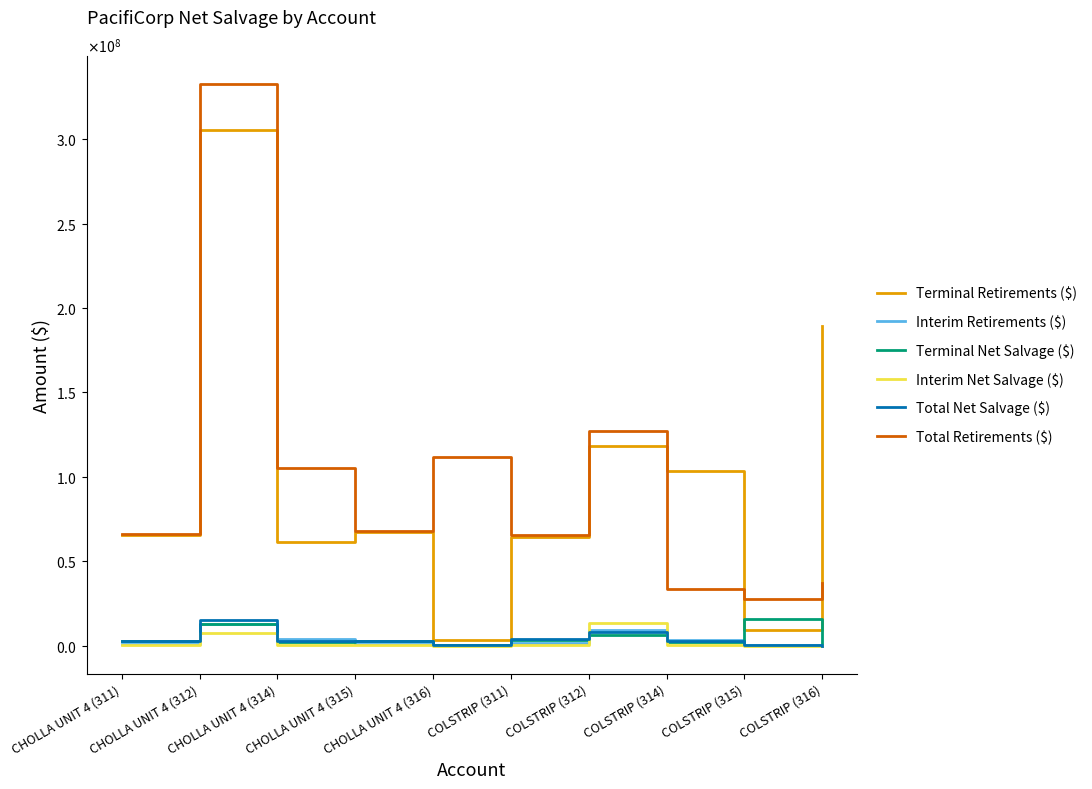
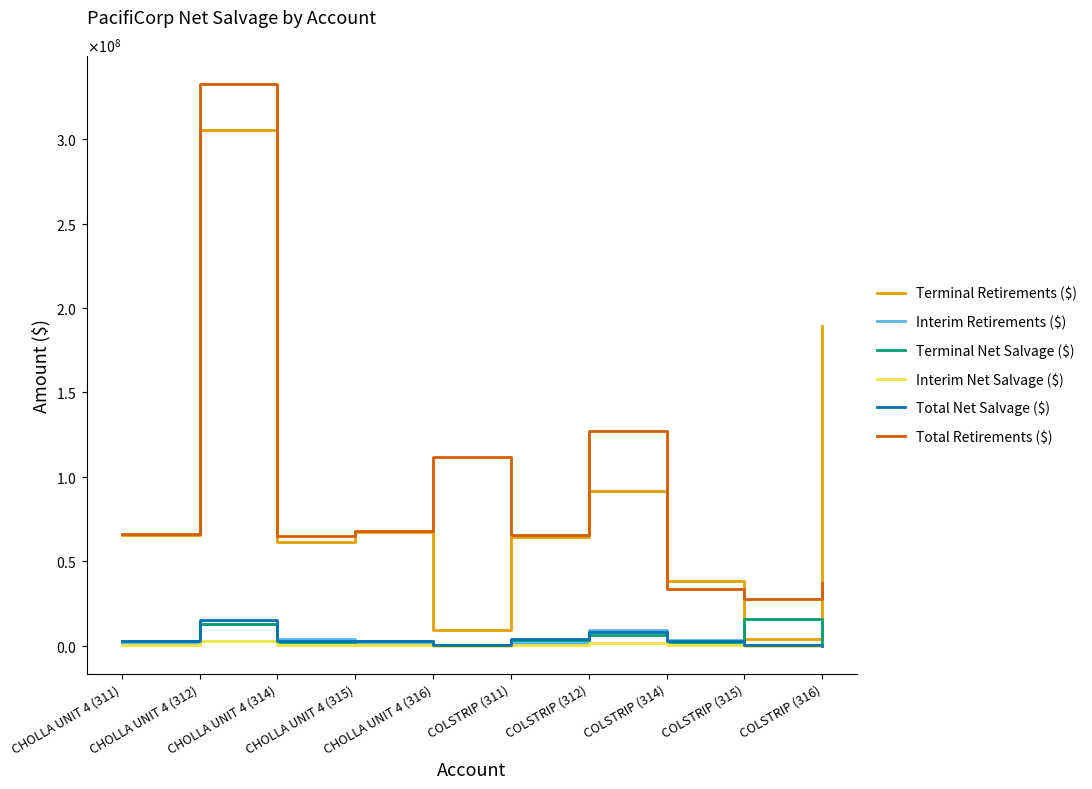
Interim Net Salvage ($), CHOLLA UNIT 4 (312): 8000000 -> 3000000
Total Retirements ($), CHOLLA UNIT 4 (314): 105000000 -> 65000000
Terminal Retirements ($), CHOLLA UNIT 4 (316): 4000000 -> 9000000
Terminal Retirements ($), COLSTRIP (312): 118000000 -> 92000000
Interim Net Salvage ($), COLSTRIP (312): 14000000 -> 2000000
Terminal Retirements ($), COLSTRIP (314): 103000000 -> 38000000
Terminal Retirements ($), COLSTRIP (315): 9000000 -> 4000000
